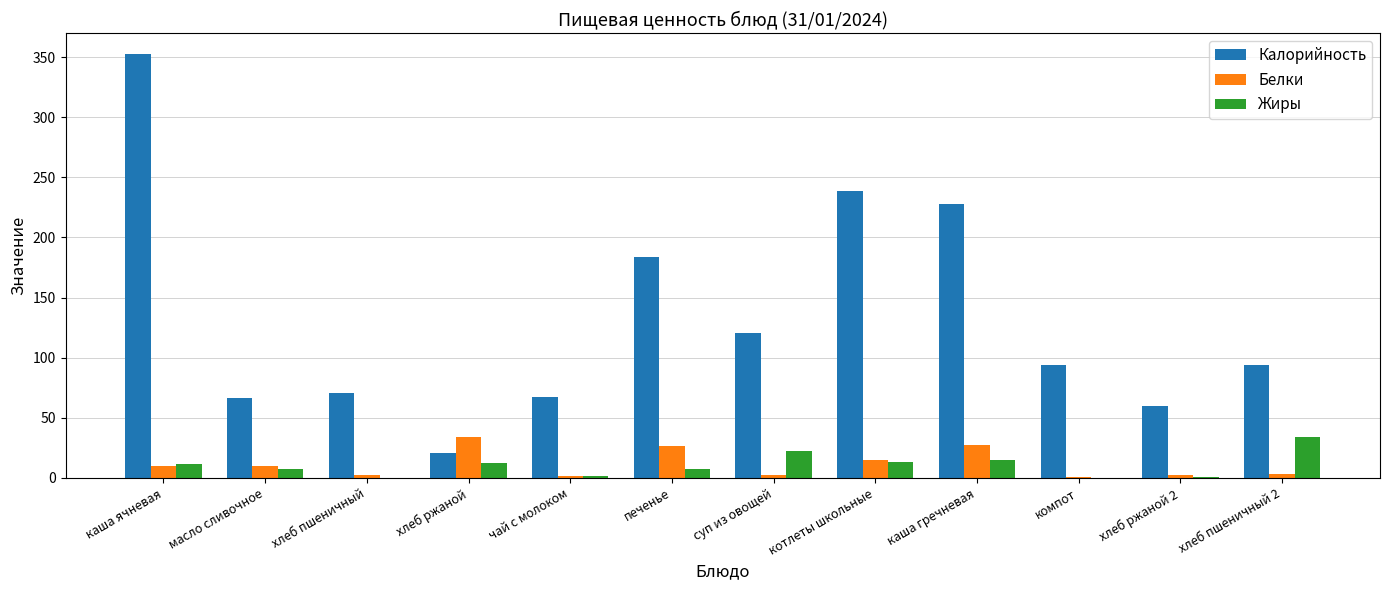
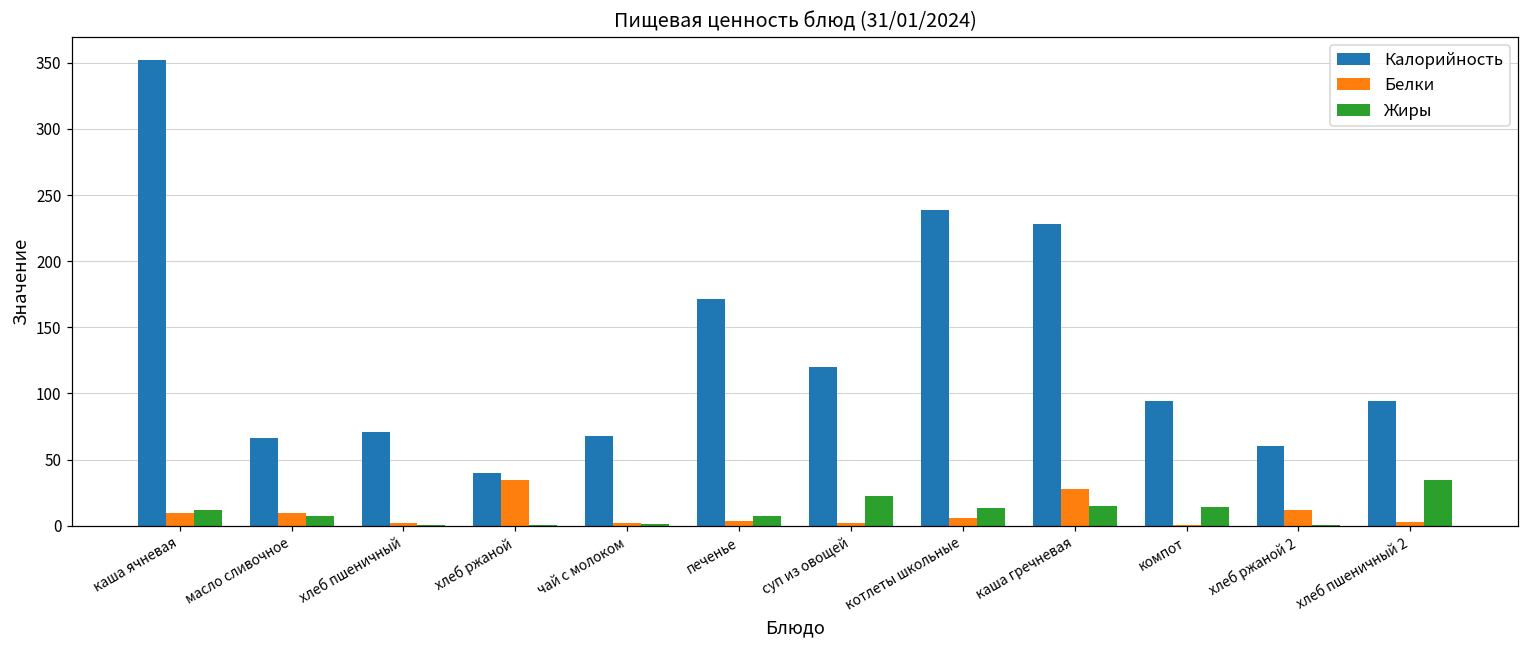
Калорийность, хлеб ржаной: 21 -> 40
Жиры, хлеб ржаной: 12 -> 0
Калорийность, печенье: 184 -> 171
Белки, печенье: 26 -> 3
Белки, котлеты школьные: 15 -> 6
Жиры, компот: 0 -> 14
Белки, хлеб ржаной 2: 2 -> 12
